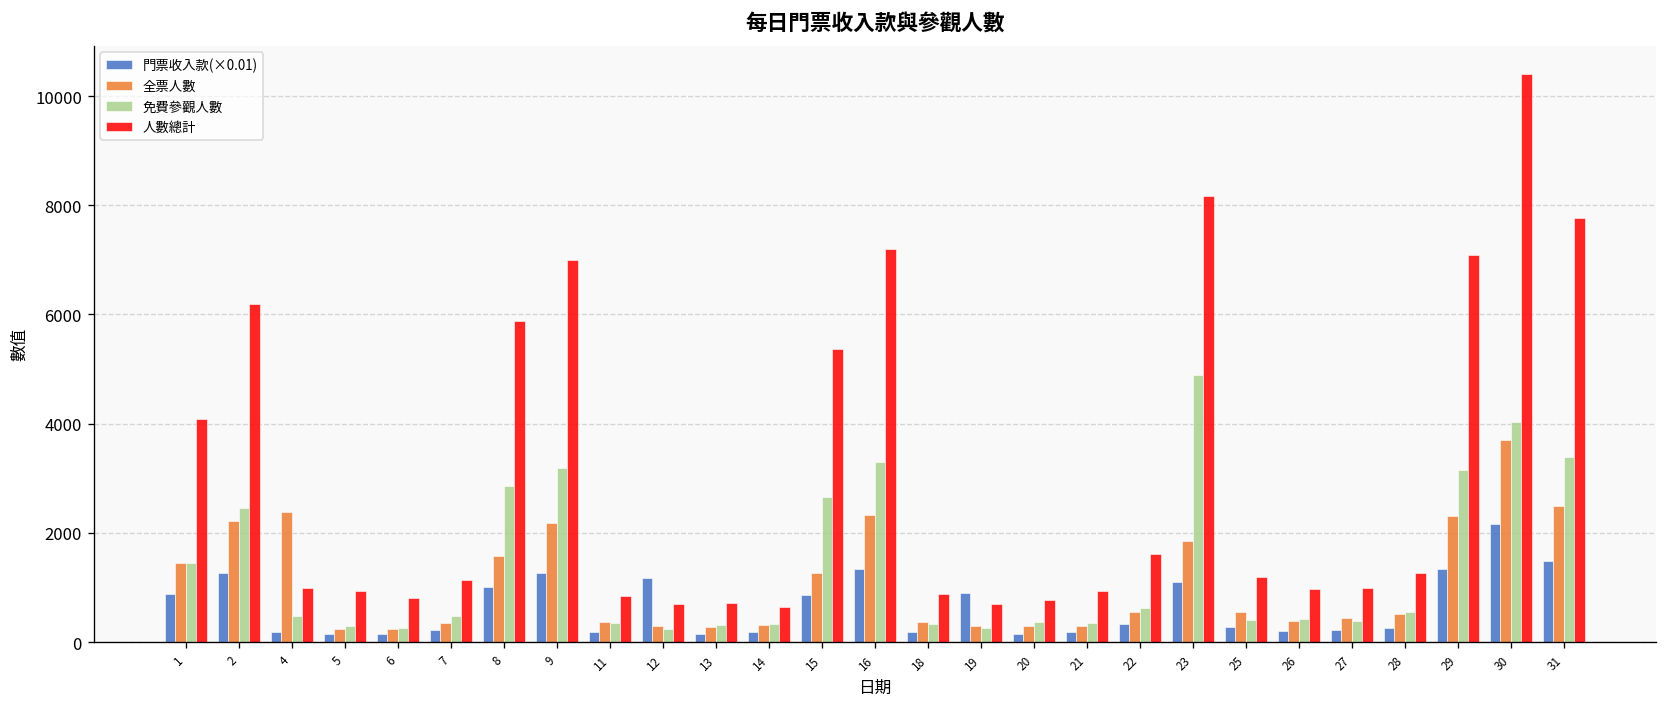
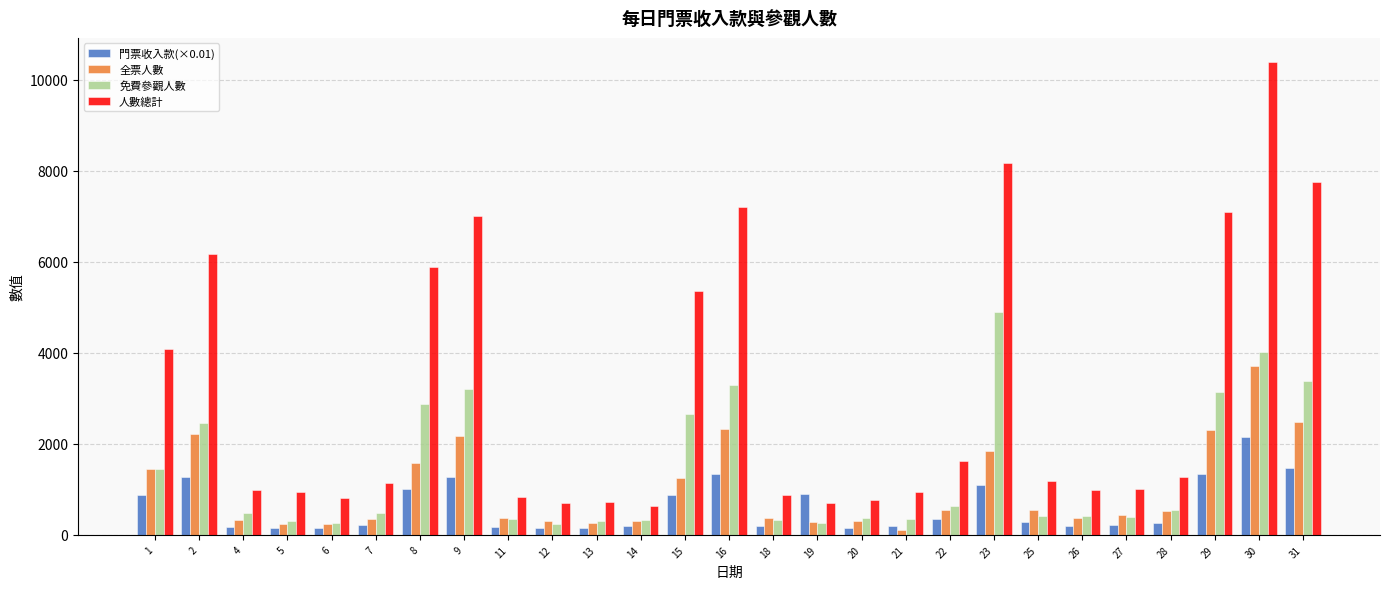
全票人數, 4: 2400 -> 300
門票收入款(×0.01), 12: 1200 -> 200
全票人數, 21: 300 -> 100
